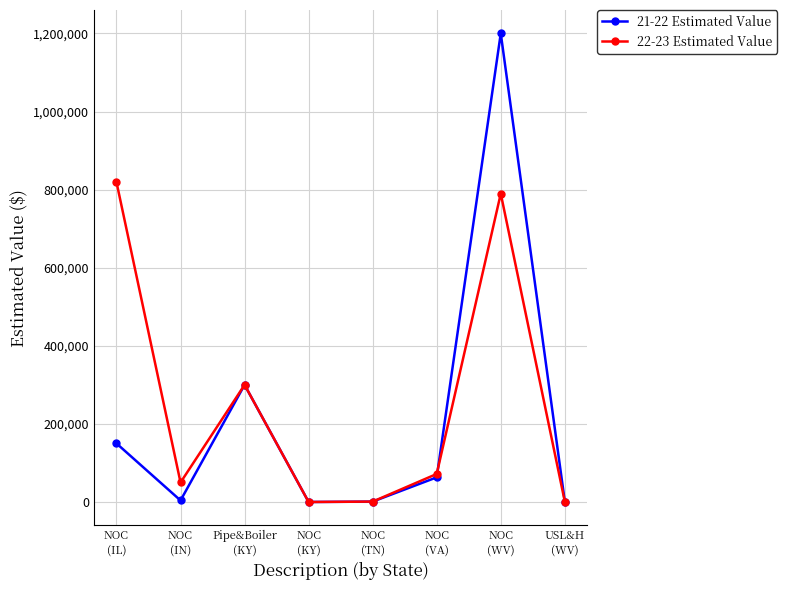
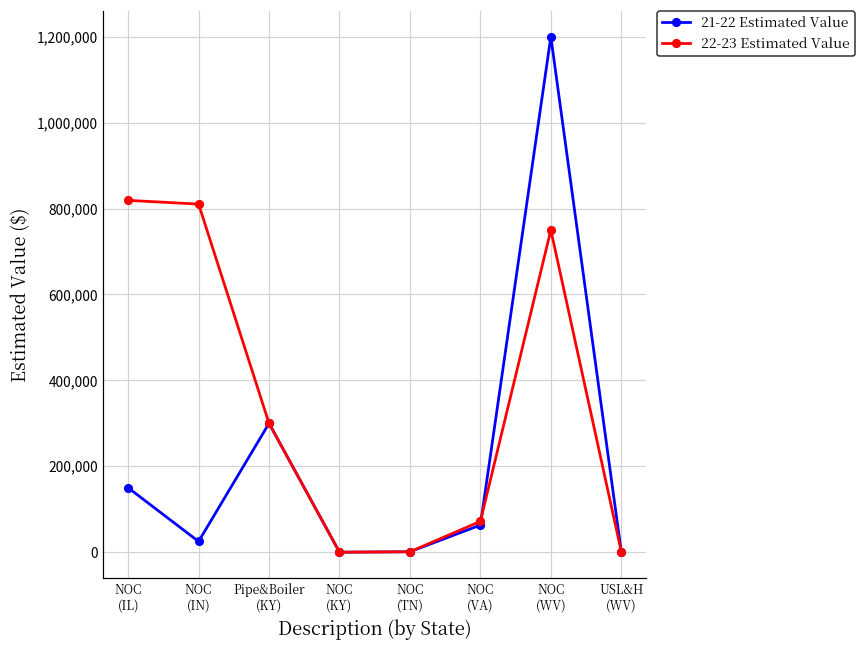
21-22 Estimated Value, NOC (IN): 0 -> 30,000
22-23 Estimated Value, NOC (IN): 50,000 -> 810,000
22-23 Estimated Value, NOC (WV): 790,000 -> 750,000
